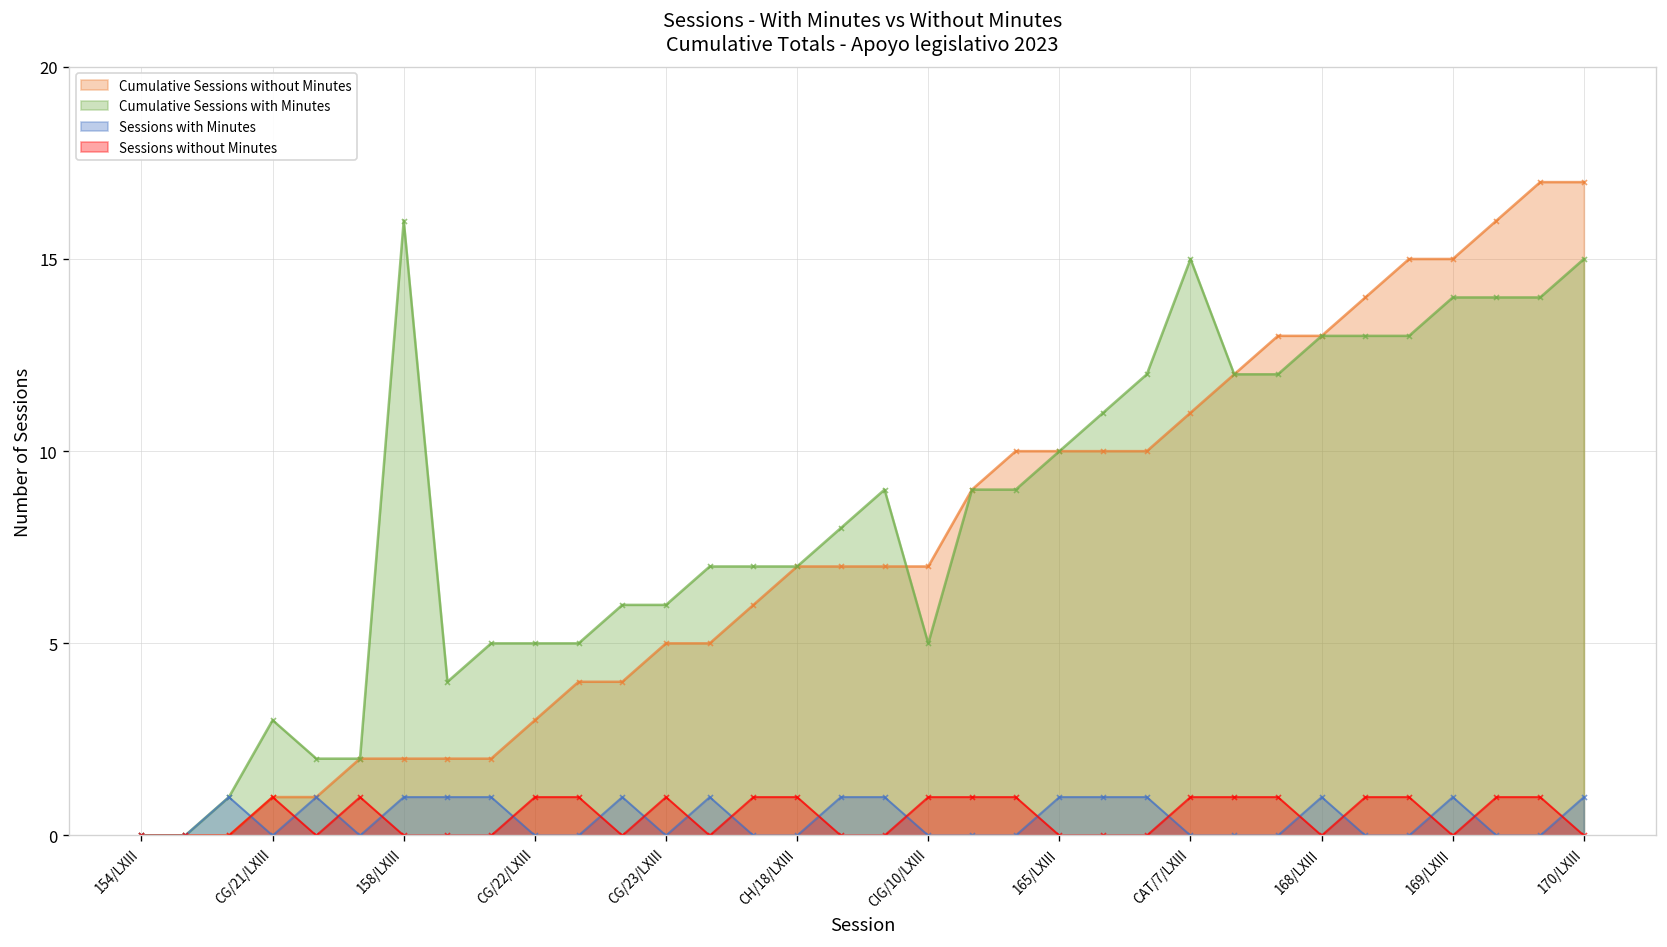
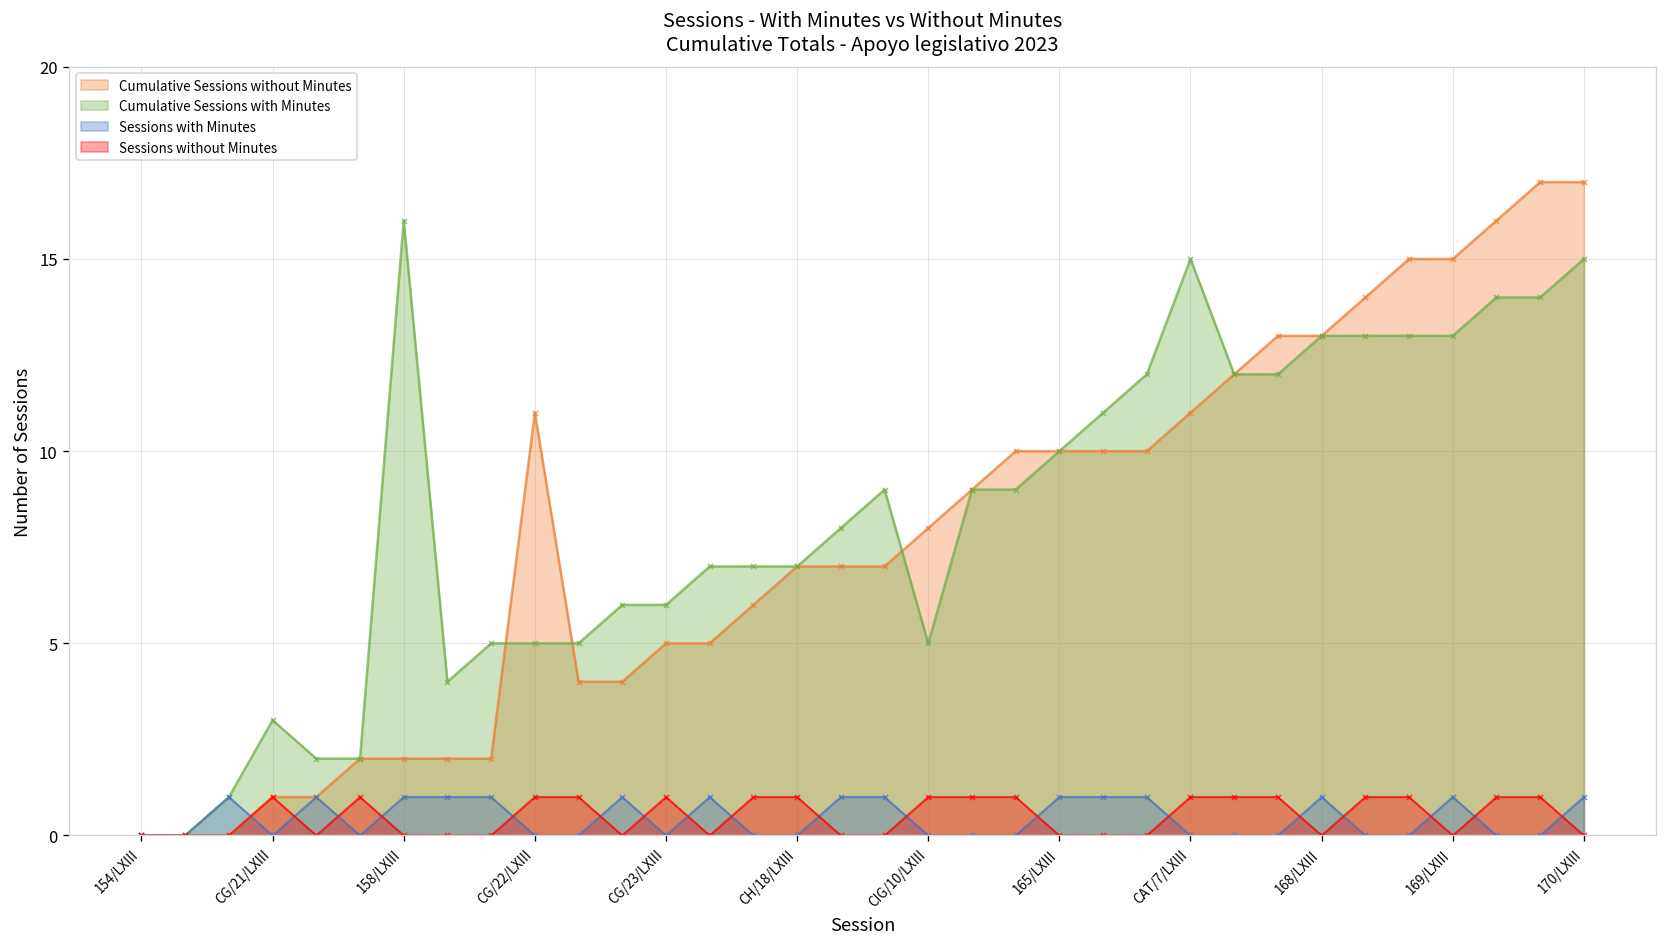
Cumulative Sessions without Minutes, CG/22/LXIII: 3 -> 11
Cumulative Sessions without Minutes, CIG/10/LXIII: 7 -> 8
Cumulative Sessions with Minutes, 169/LXIII: 14 -> 13
